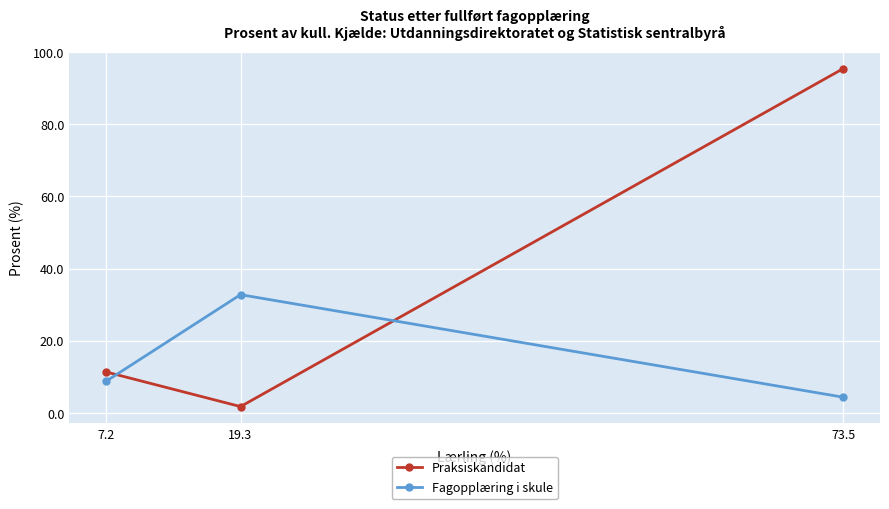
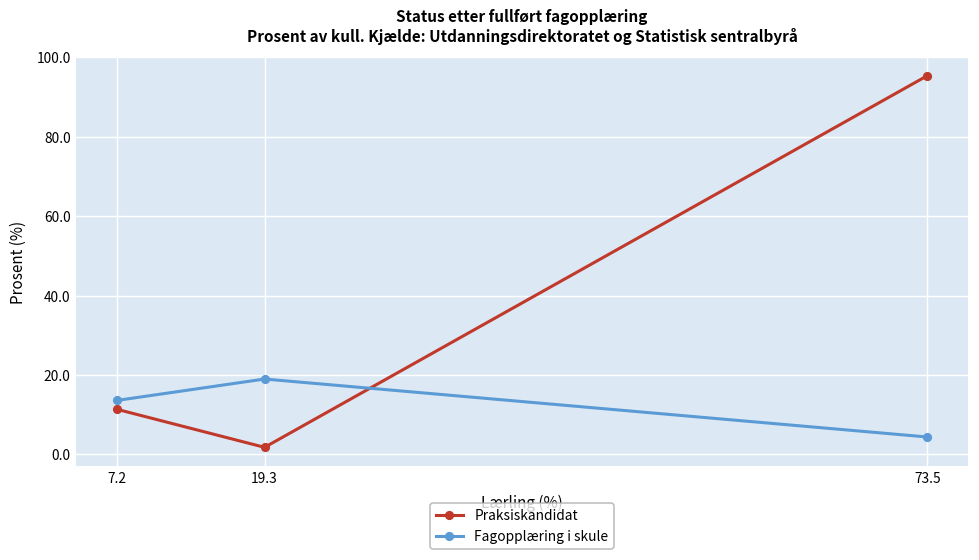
Fagopplæring i skule, 7.2: 9 -> 14
Fagopplæring i skule, 19.3: 33 -> 19
